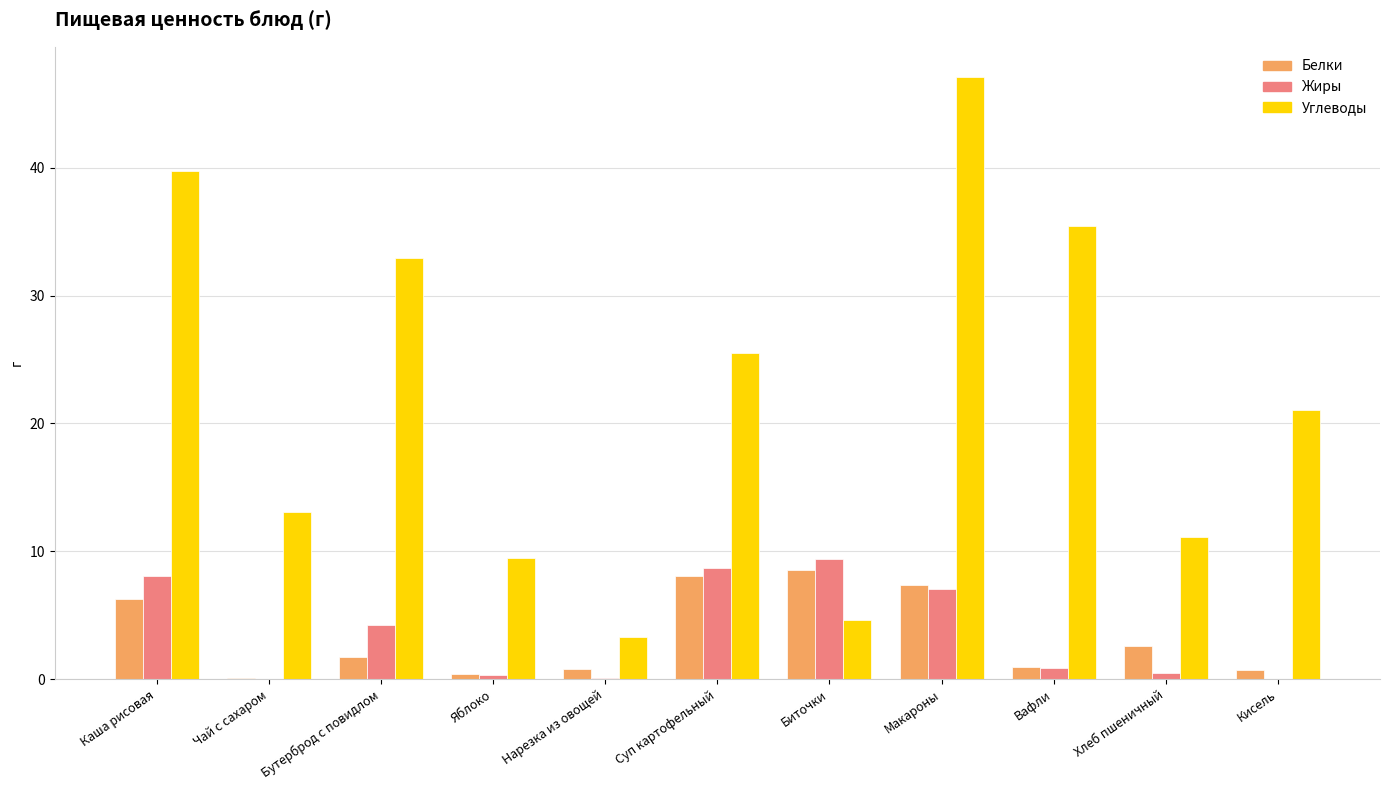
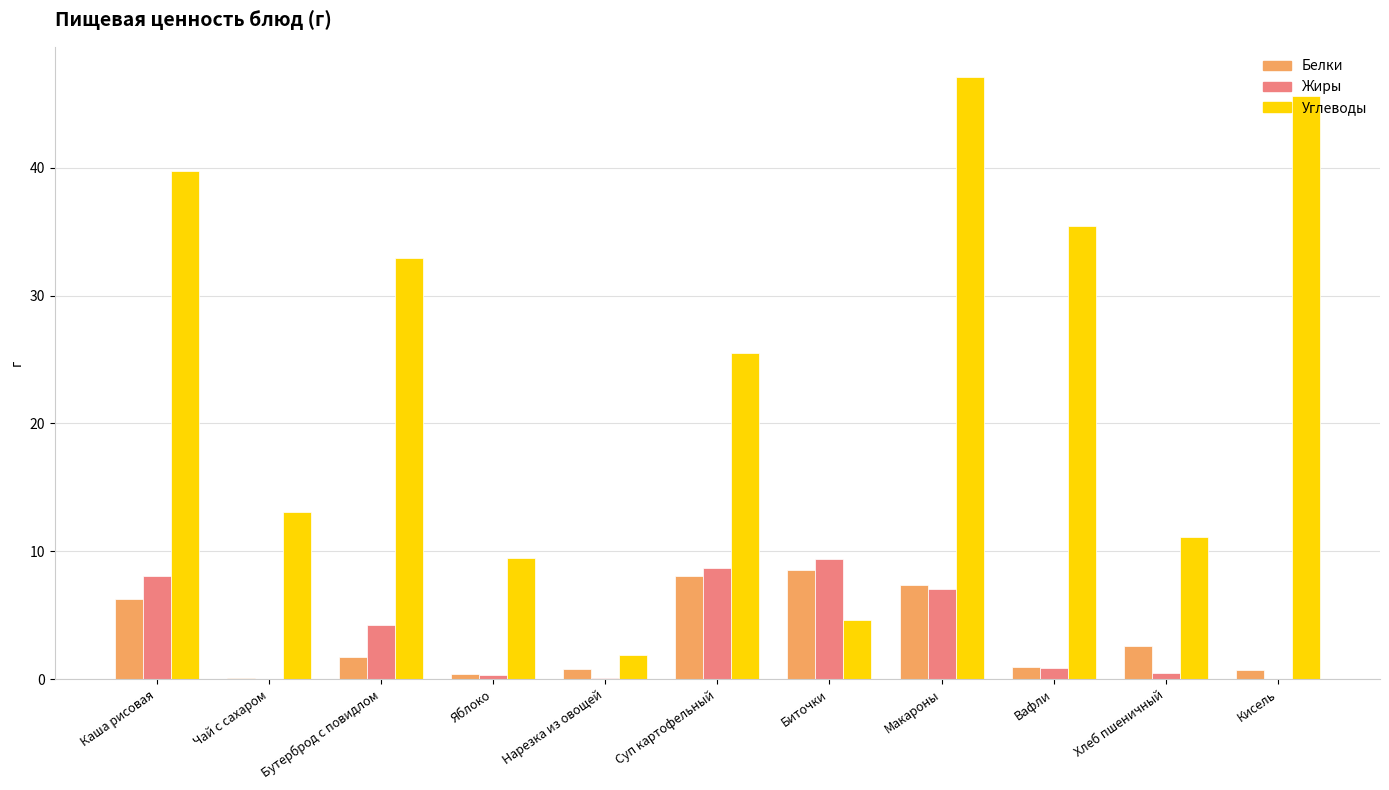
Углеводы, Нарезка из овощей: 3.3 -> 1.9
Углеводы, Кисель: 21.0 -> 45.6
